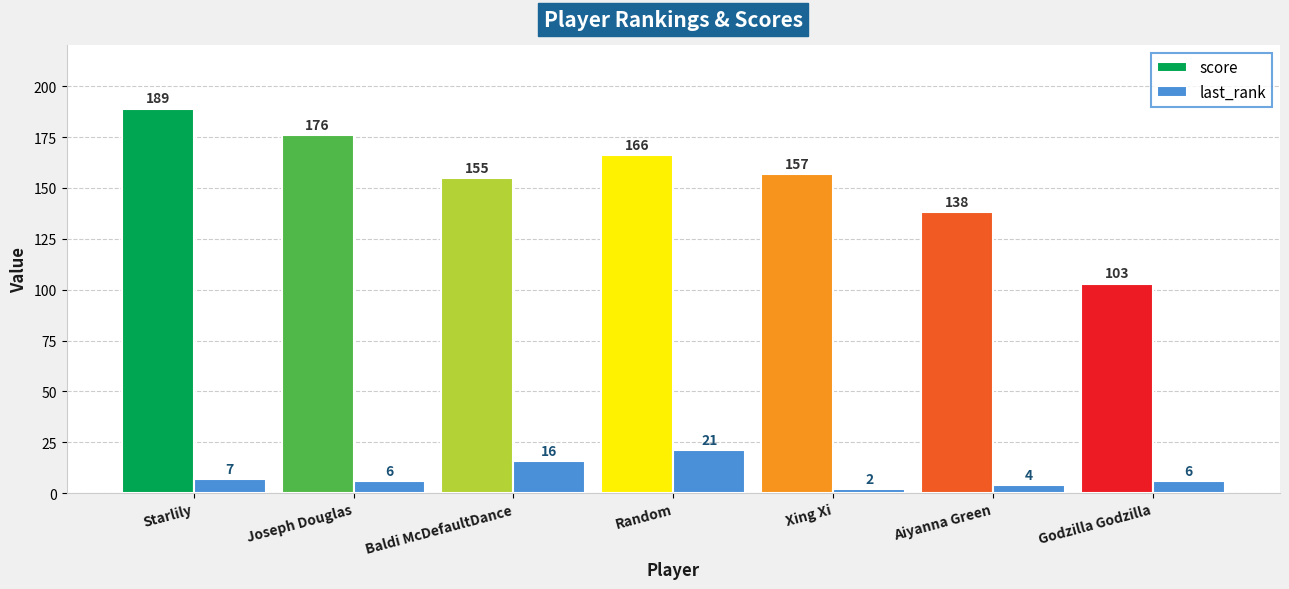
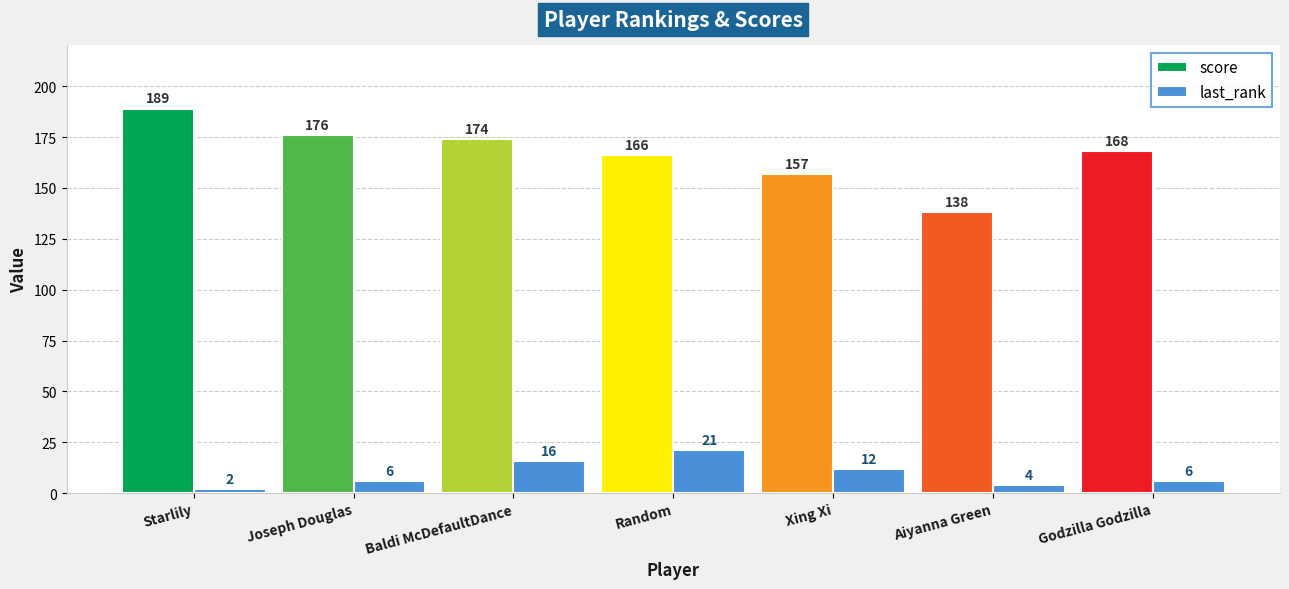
last_rank, Starlily: 7 -> 2
score, Baldi McDefaultDance: 155 -> 174
last_rank, Xing Xi: 2 -> 12
score, Godzilla Godzilla: 103 -> 168
